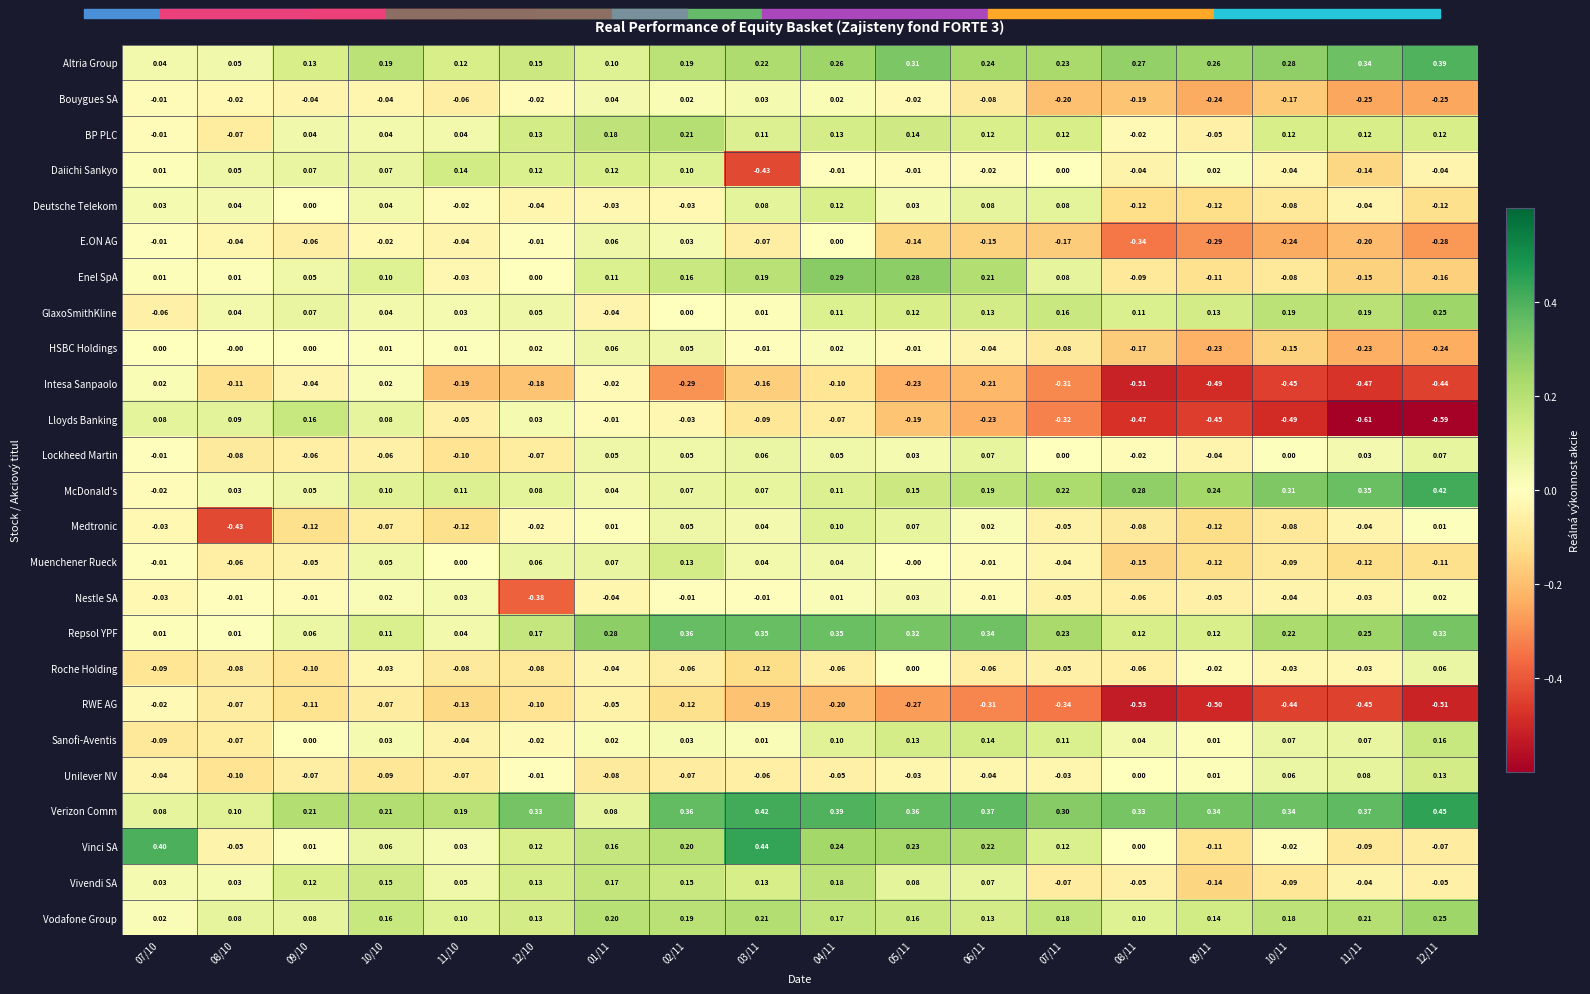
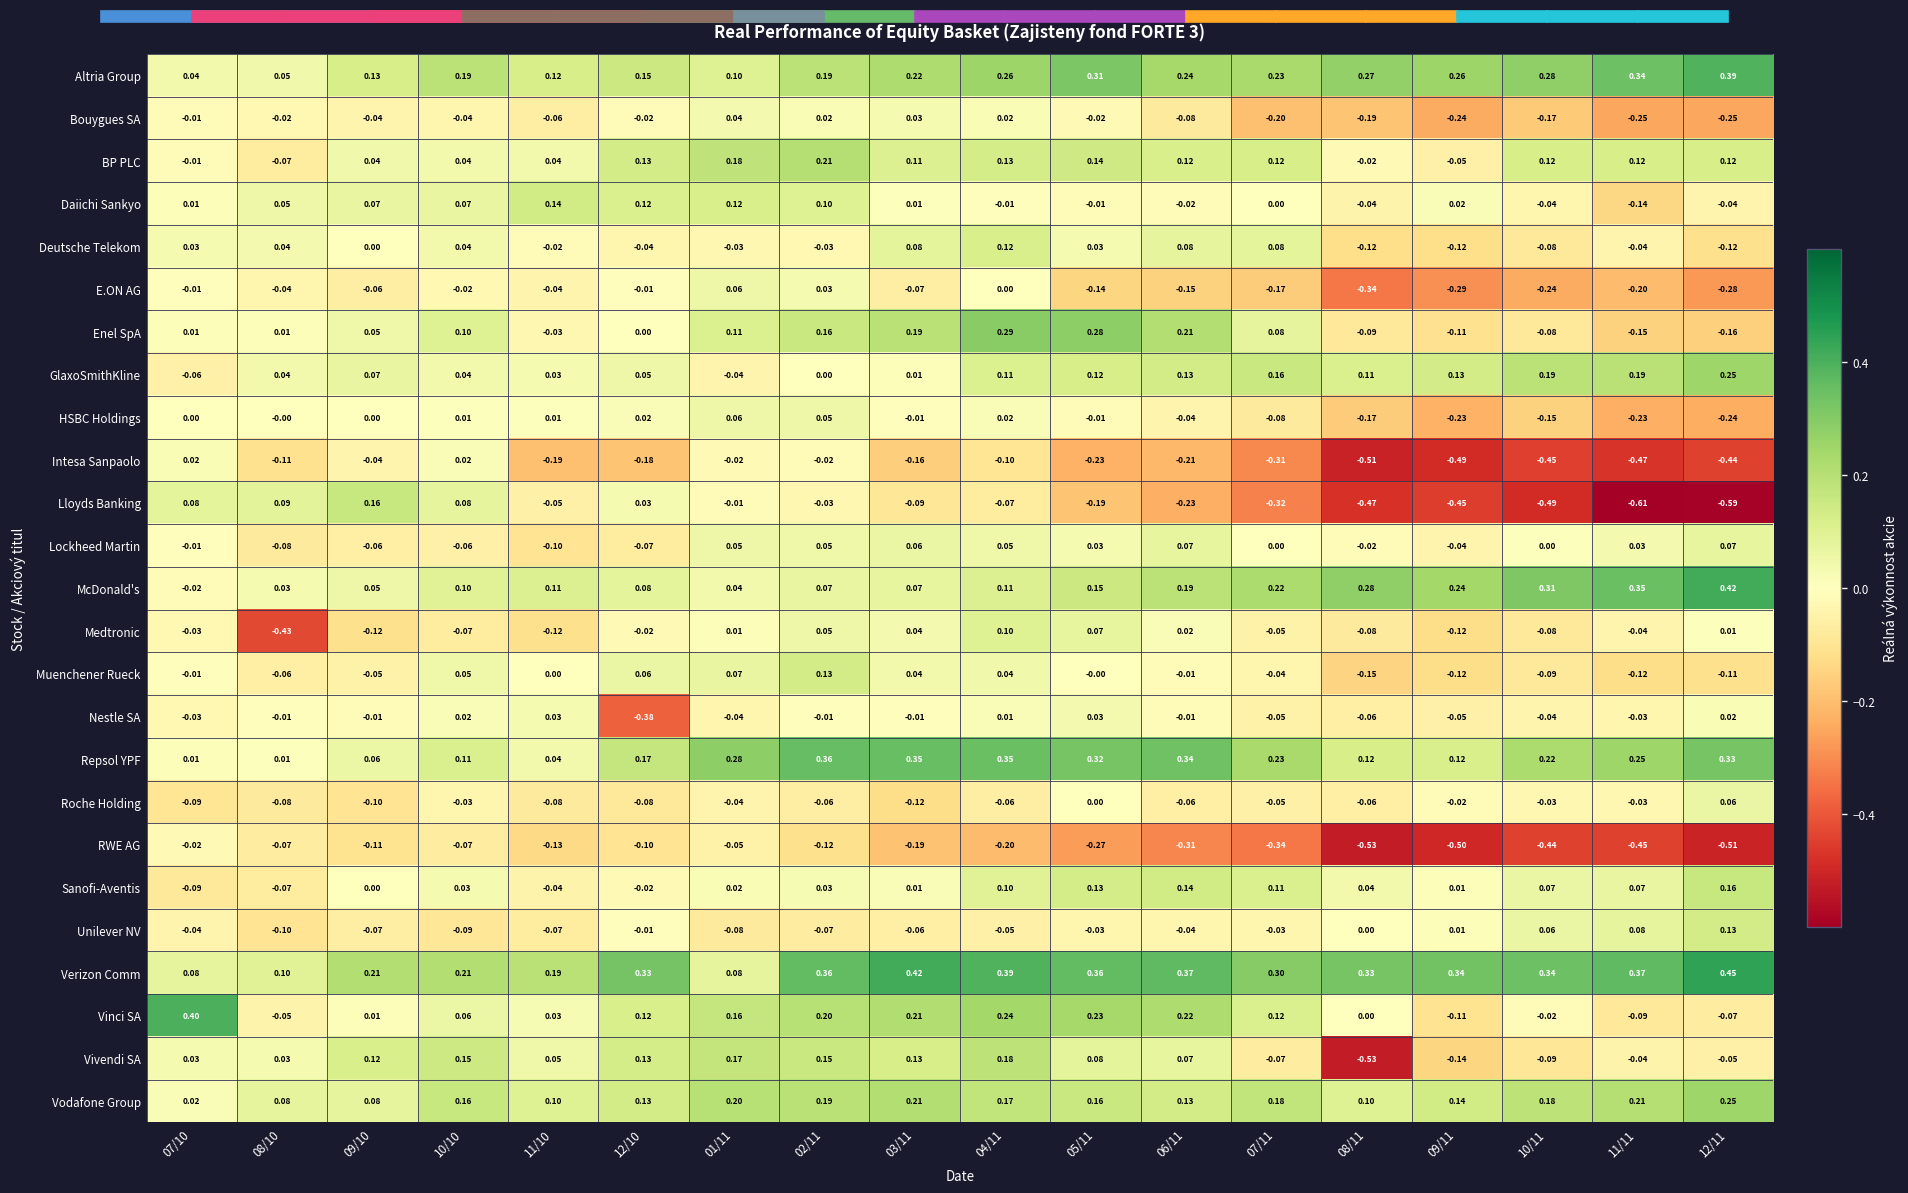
Daiichi Sankyo, 03/11: -0.43 -> 0.01
Intesa Sanpaolo, 02/11: -0.29 -> -0.02
Vinci SA, 03/11: 0.44 -> 0.21
Vivendi SA, 08/11: -0.05 -> -0.53
